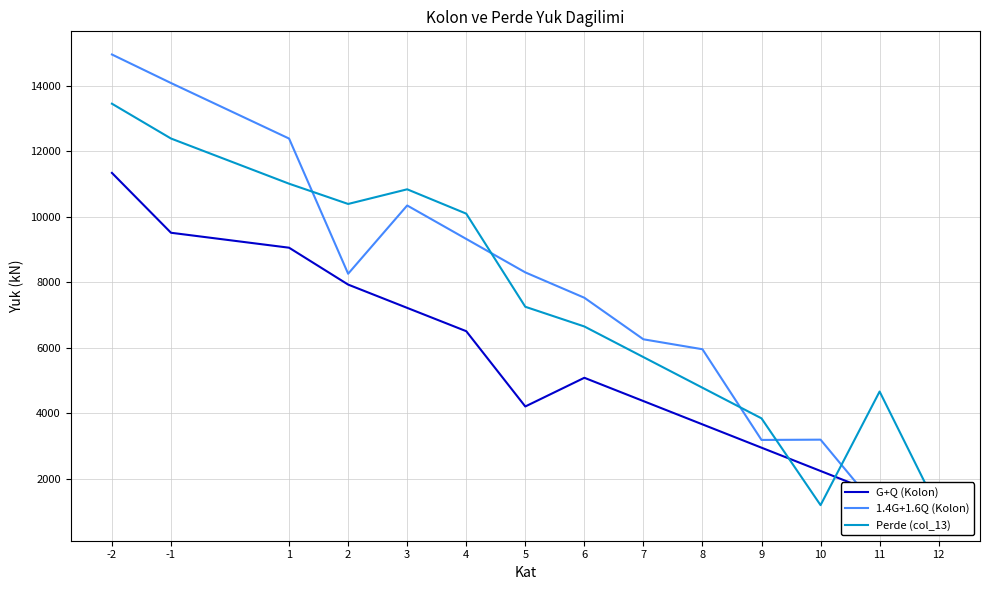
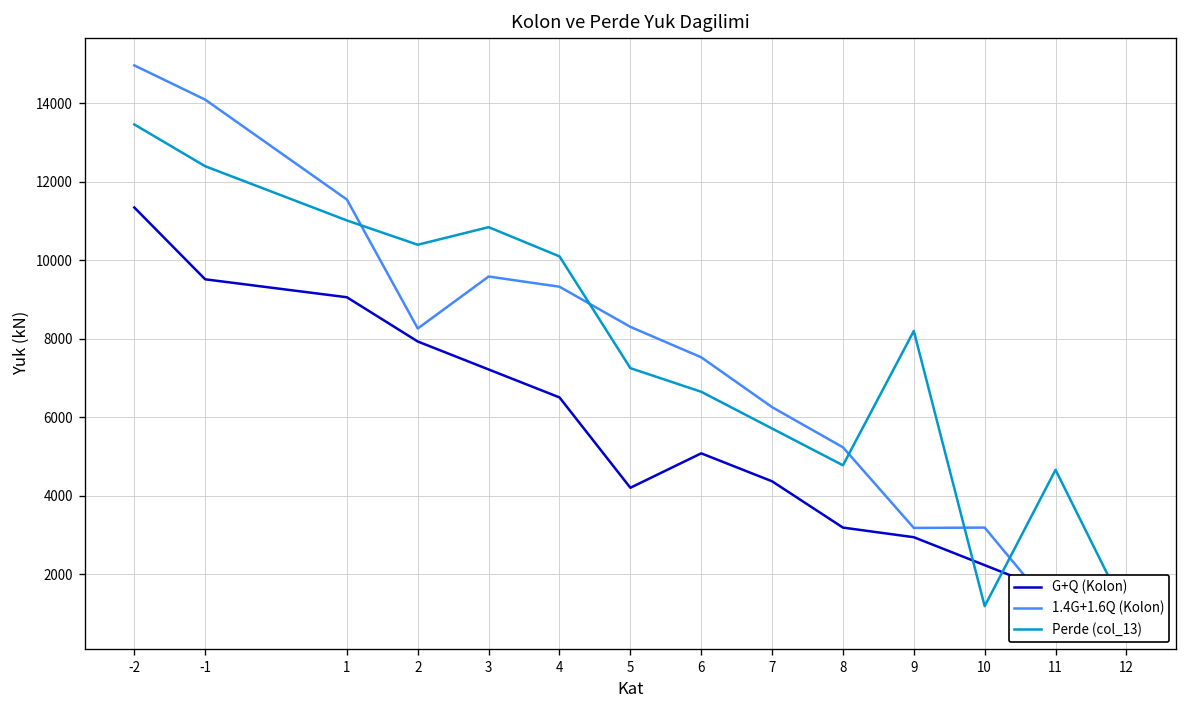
1.4G+1.6Q (Kolon), 1: 12400 -> 11500
1.4G+1.6Q (Kolon), 3: 10300 -> 9600
G+Q (Kolon), 8: 3700 -> 3200
1.4G+1.6Q (Kolon), 8: 6000 -> 5200
Perde (col_13), 9: 3800 -> 8200
